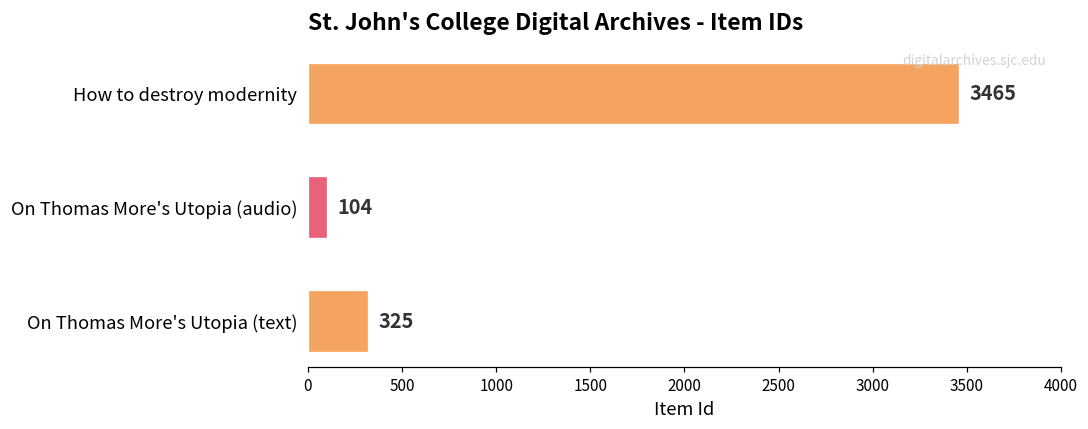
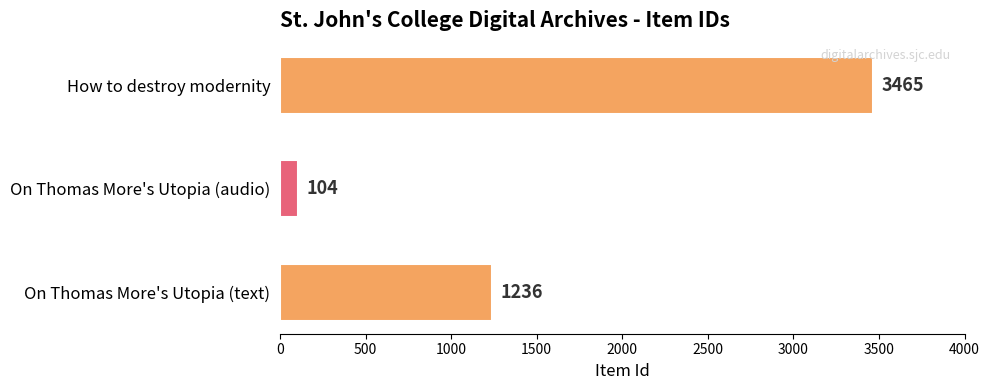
On Thomas More's Utopia (text): 325 -> 1236
